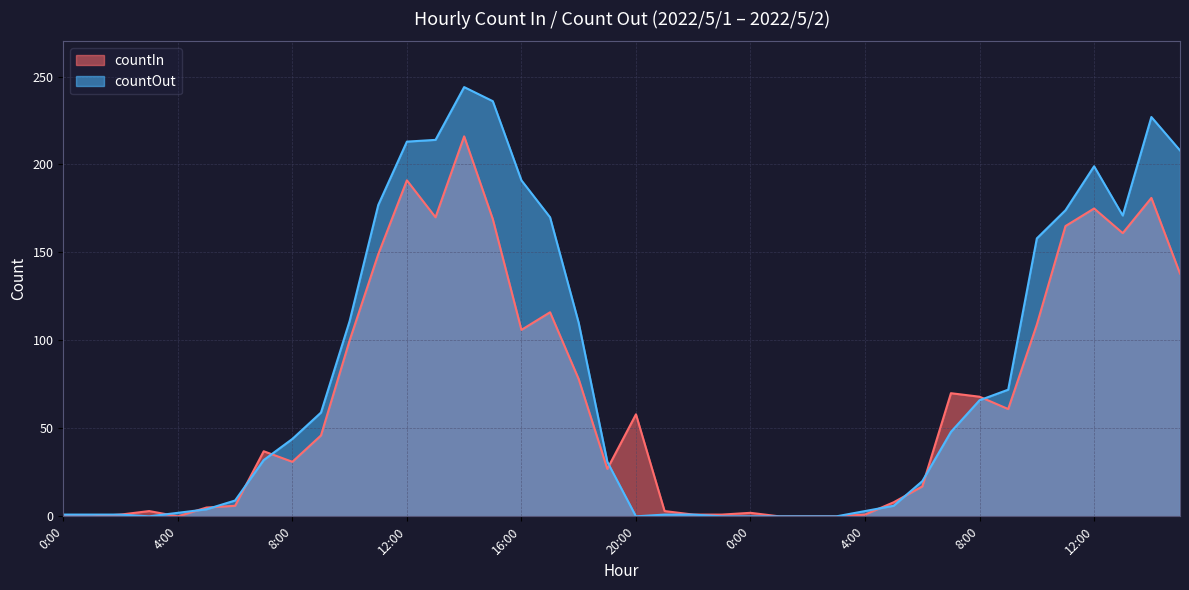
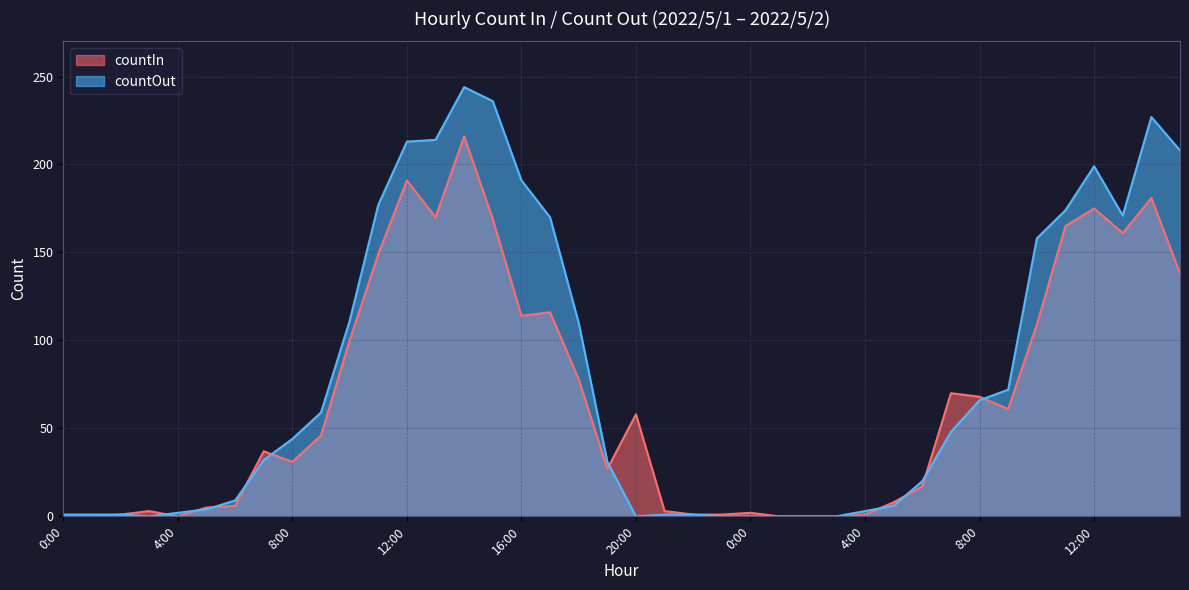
countIn, 16:00: 106 -> 114
